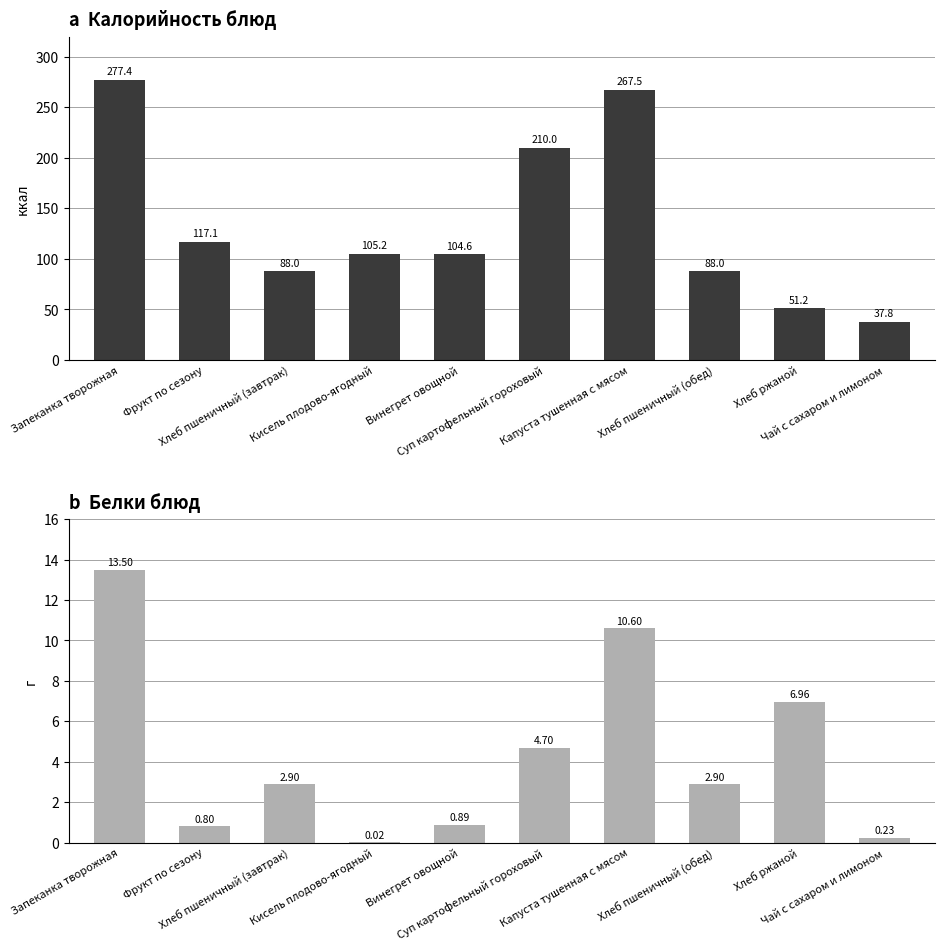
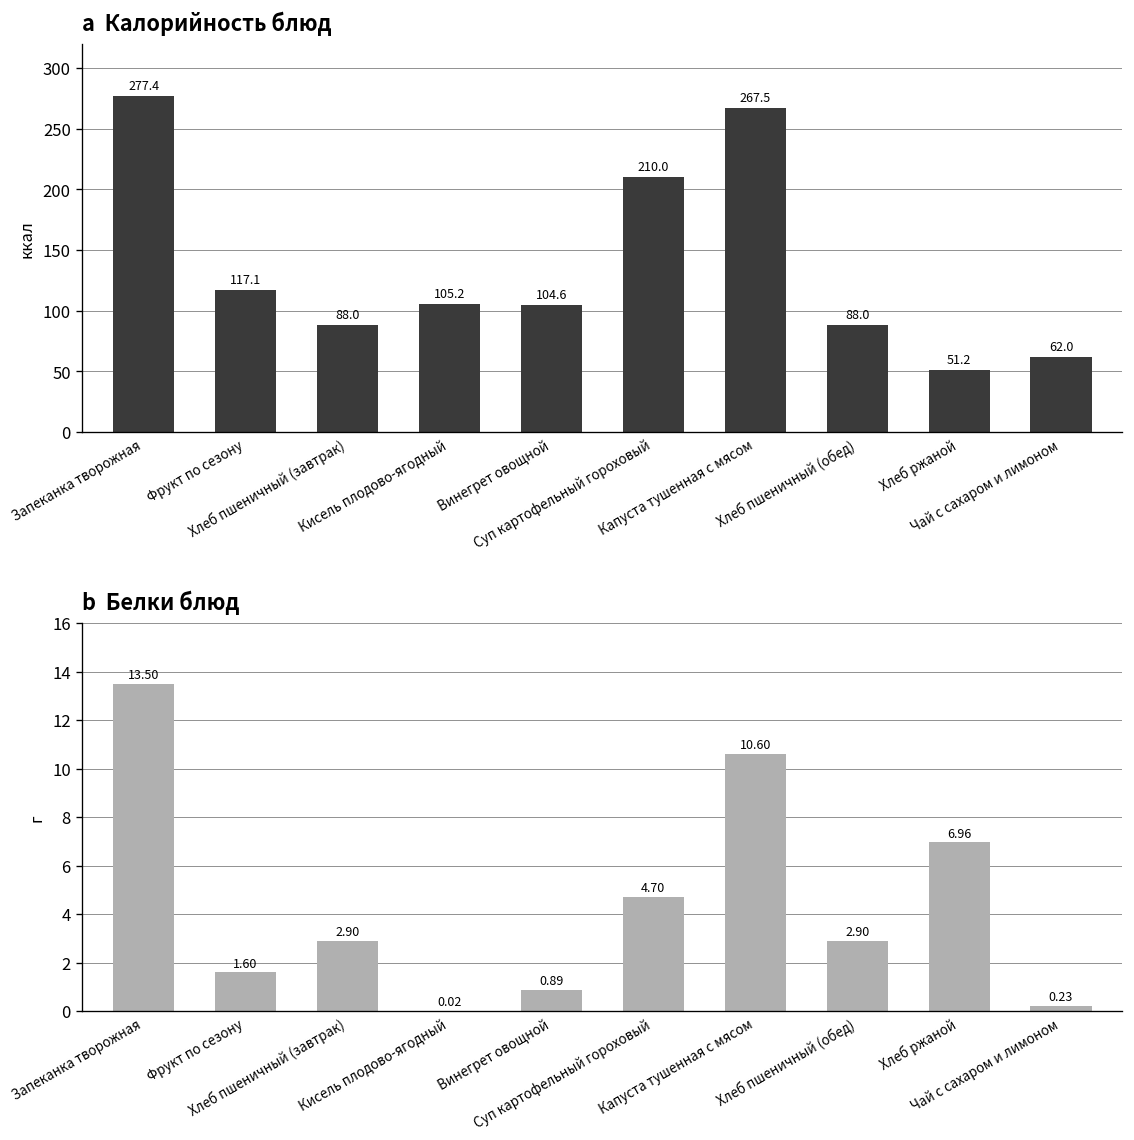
a Калорийность блюд, Чай с сахаром и лимоном: 37.8 -> 62.0
b Белки блюд, Фрукт по сезону: 0.80 -> 1.60
